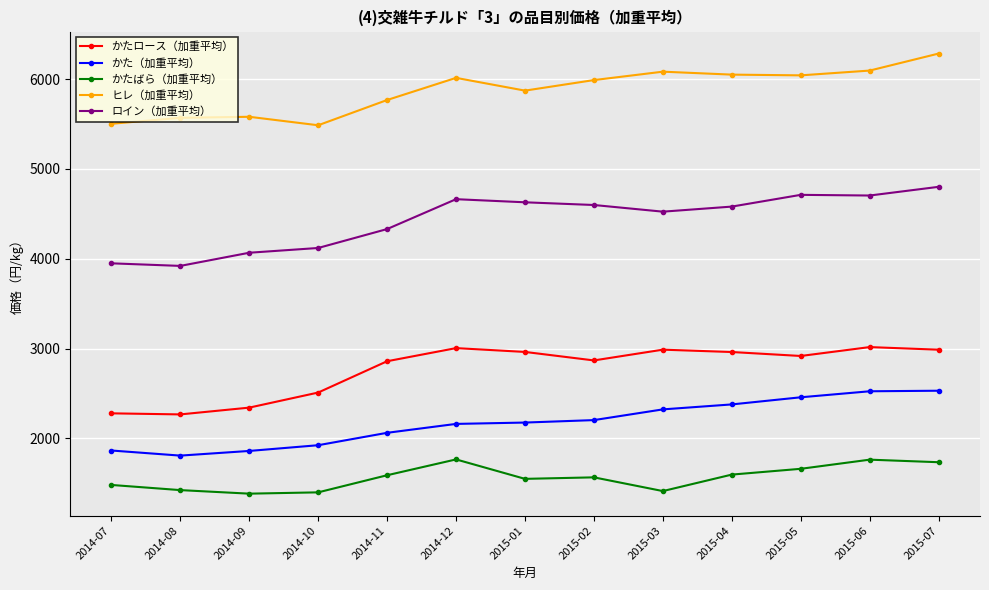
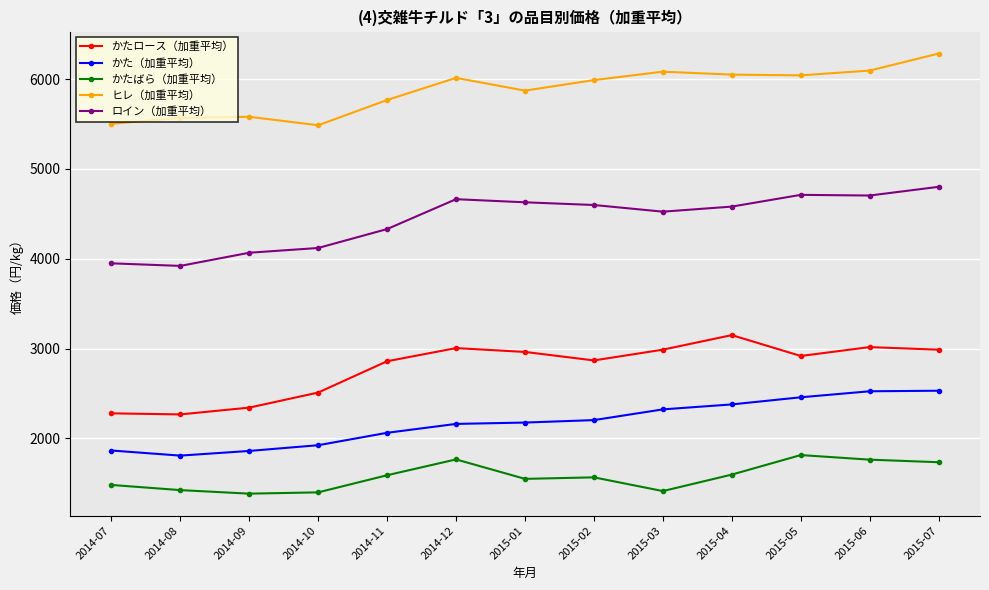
かたロース（加重平均）, 2015-04: 3000 -> 3200
かたばら（加重平均）, 2015-05: 1700 -> 1800
